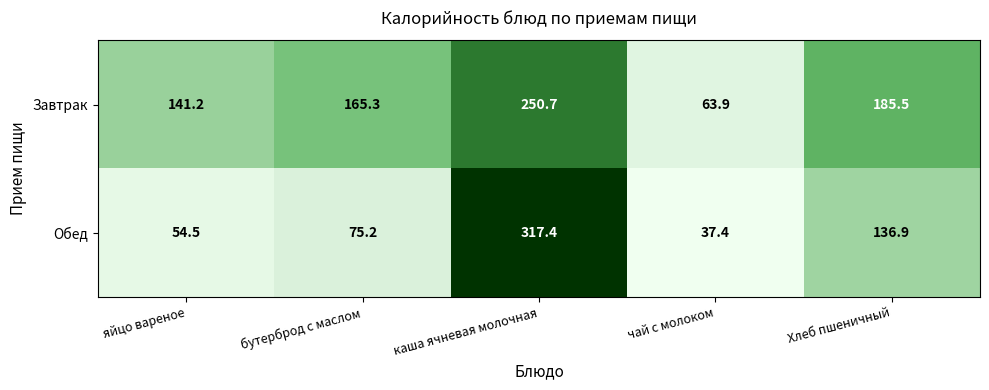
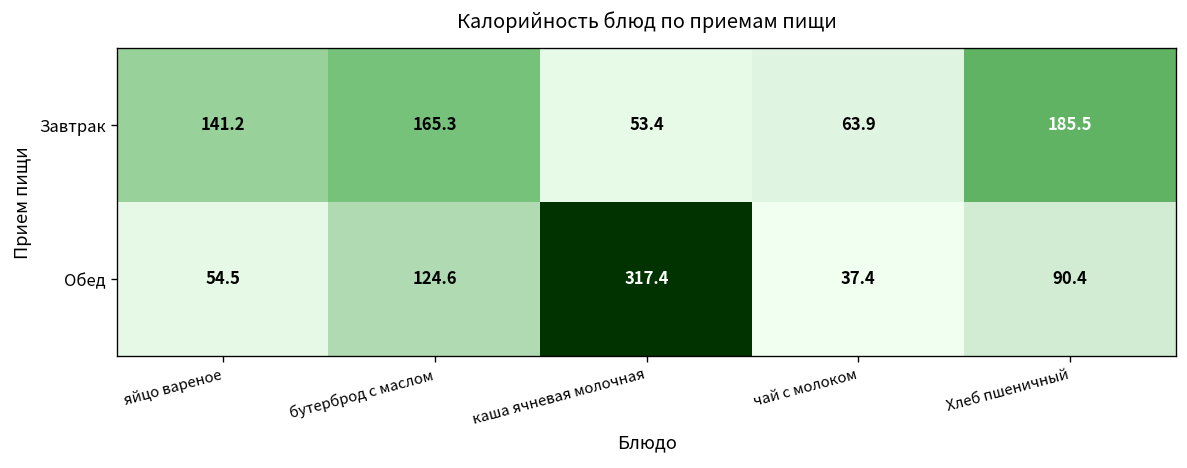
Завтрак, каша ячневая молочная: 250.7 -> 53.4
Обед, бутерброд с маслом: 75.2 -> 124.6
Обед, Хлеб пшеничный: 136.9 -> 90.4
